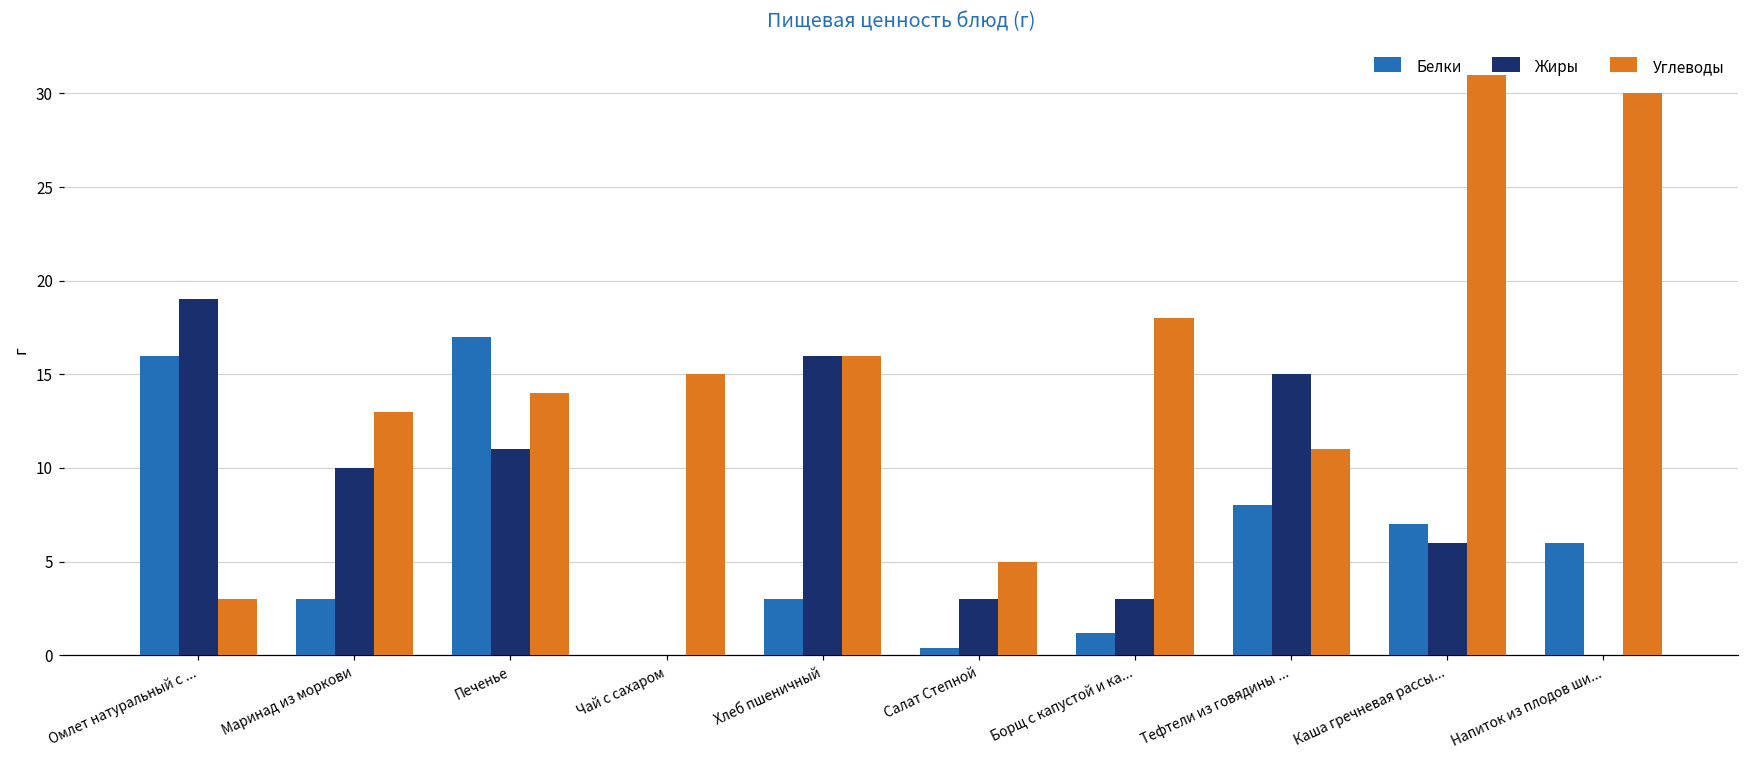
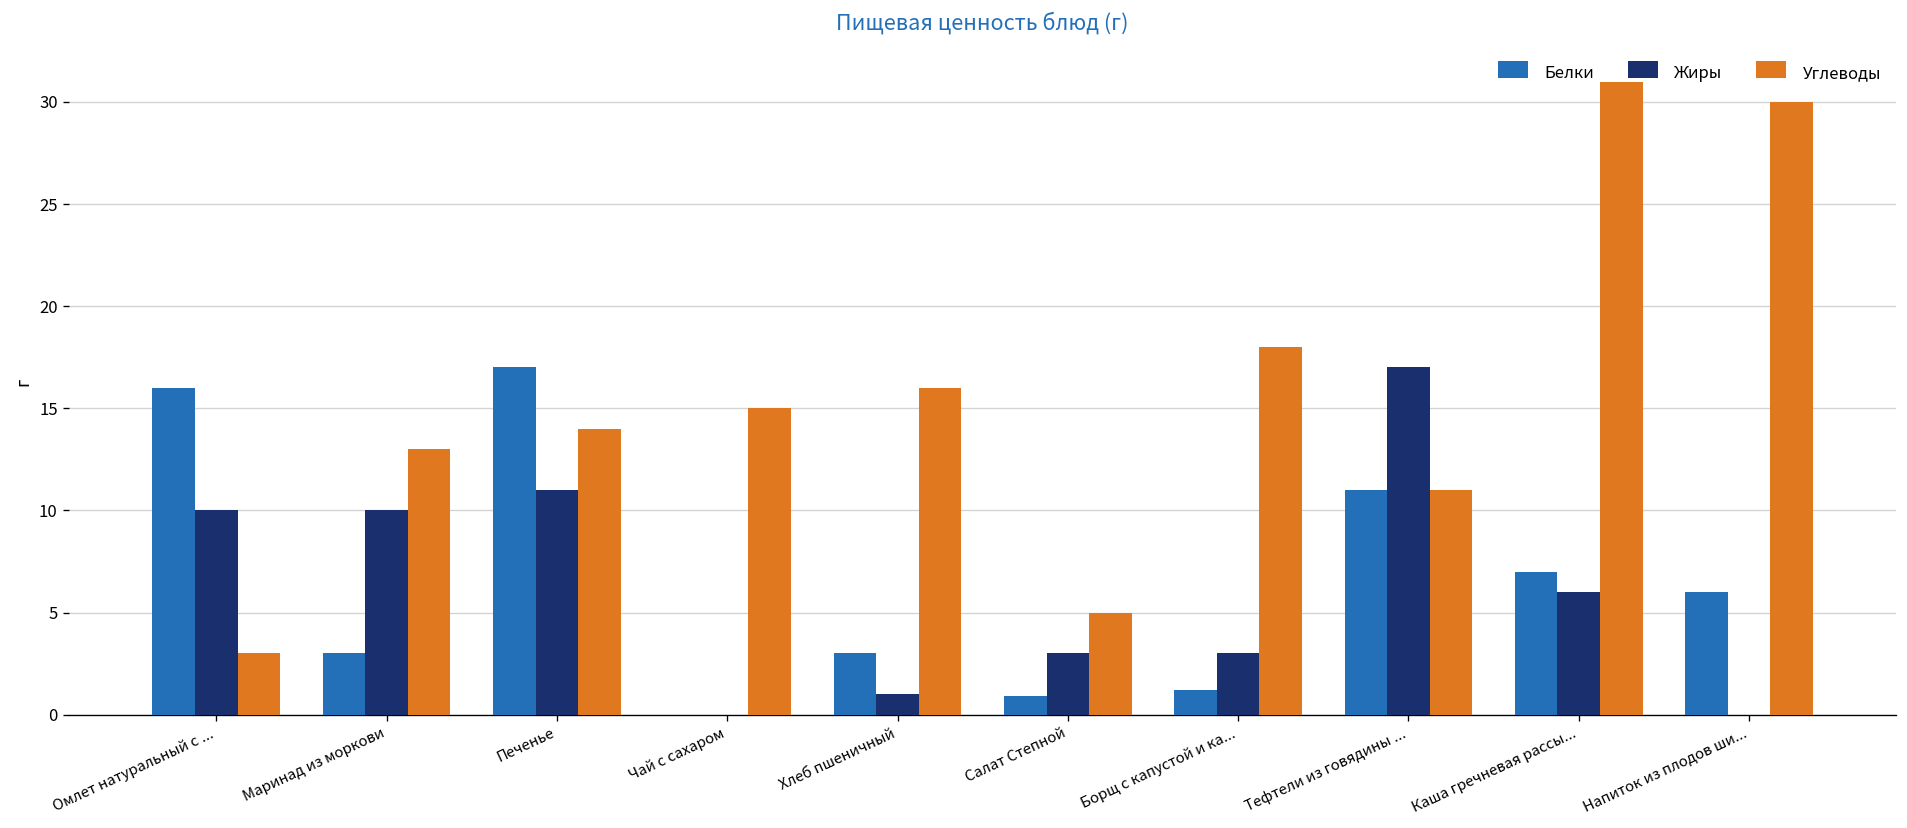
Жиры, Омлет натуральный с ...: 19 -> 10
Жиры, Хлеб пшеничный: 16 -> 1
Белки, Салат Степной: 0.4 -> 0.9
Белки, Тефтели из говядины ...: 8 -> 11
Жиры, Тефтели из говядины ...: 15 -> 17
